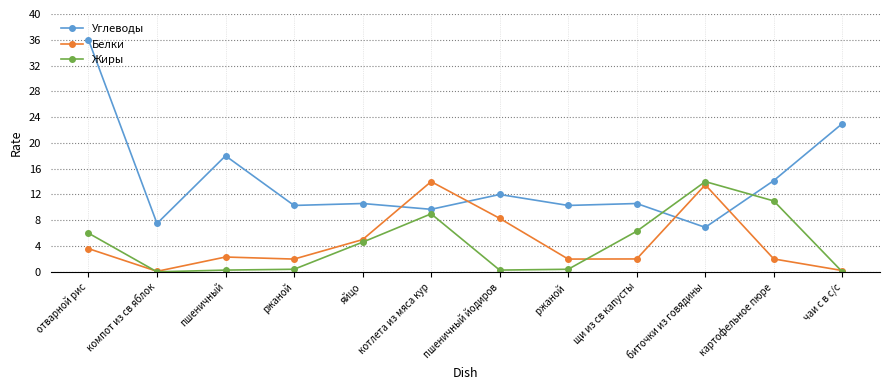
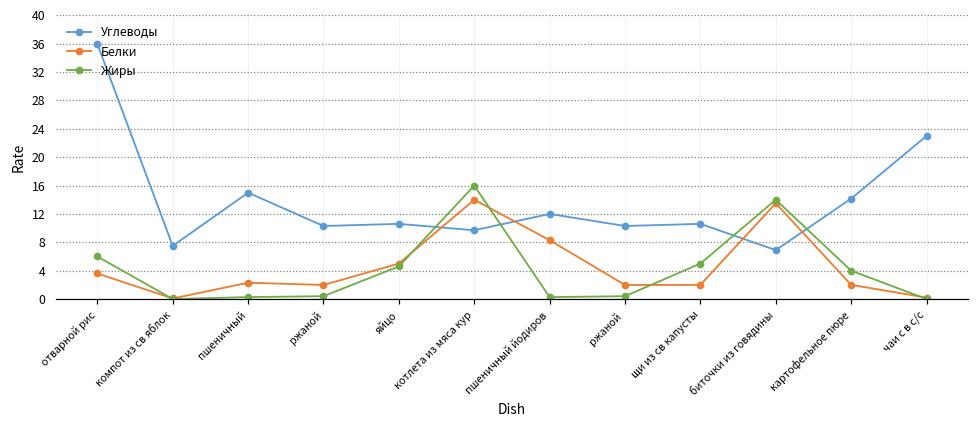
Углеводы, пшеничный: 18 -> 15
Жиры, котлета из мяса кур: 9 -> 16
Жиры, щи из св капусты: 6 -> 5
Жиры, картофельное пюре: 11 -> 4
